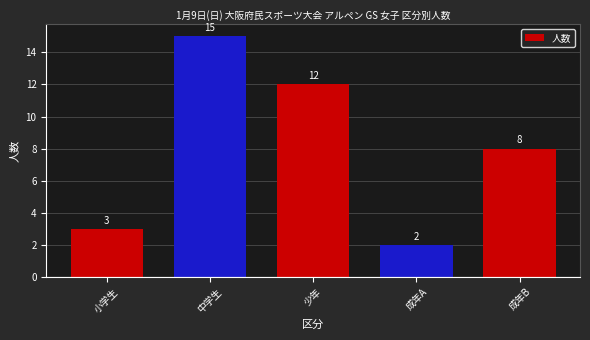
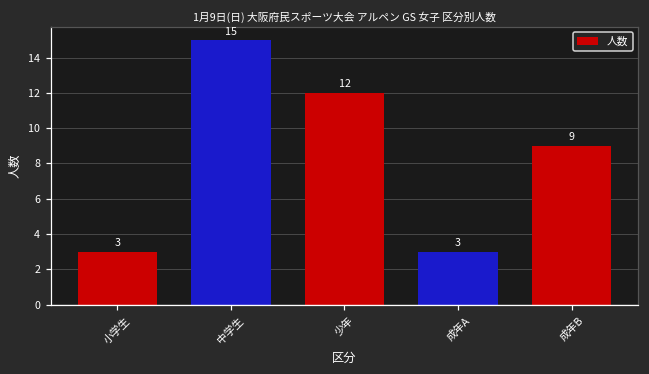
成年A: 2 -> 3
成年B: 8 -> 9
